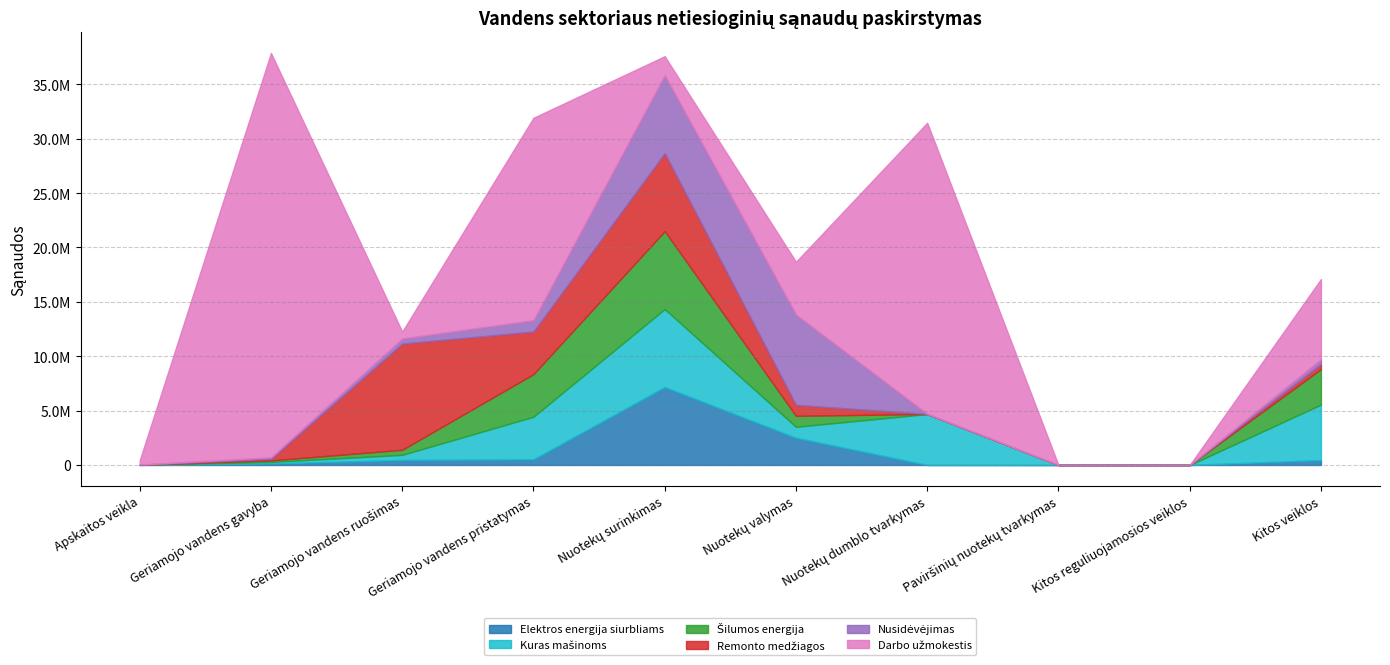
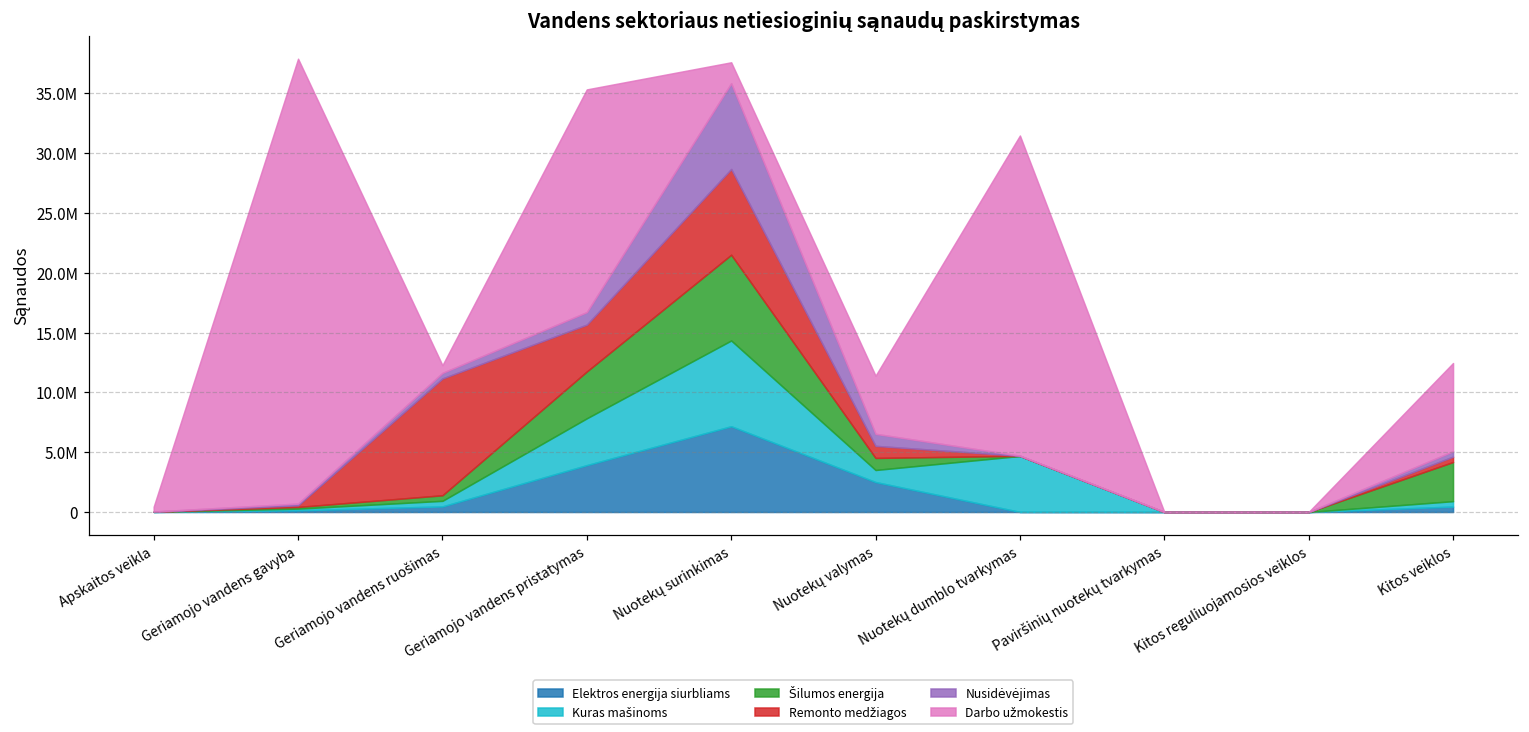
Elektros energija siurbliams, Geriamojo vandens pristatymas: 500000 -> 3900000
Nusidėvėjimas, Nuotekų valymas: 8300000 -> 1000000
Kuras mašinoms, Kitos veiklos: 5100000 -> 500000
